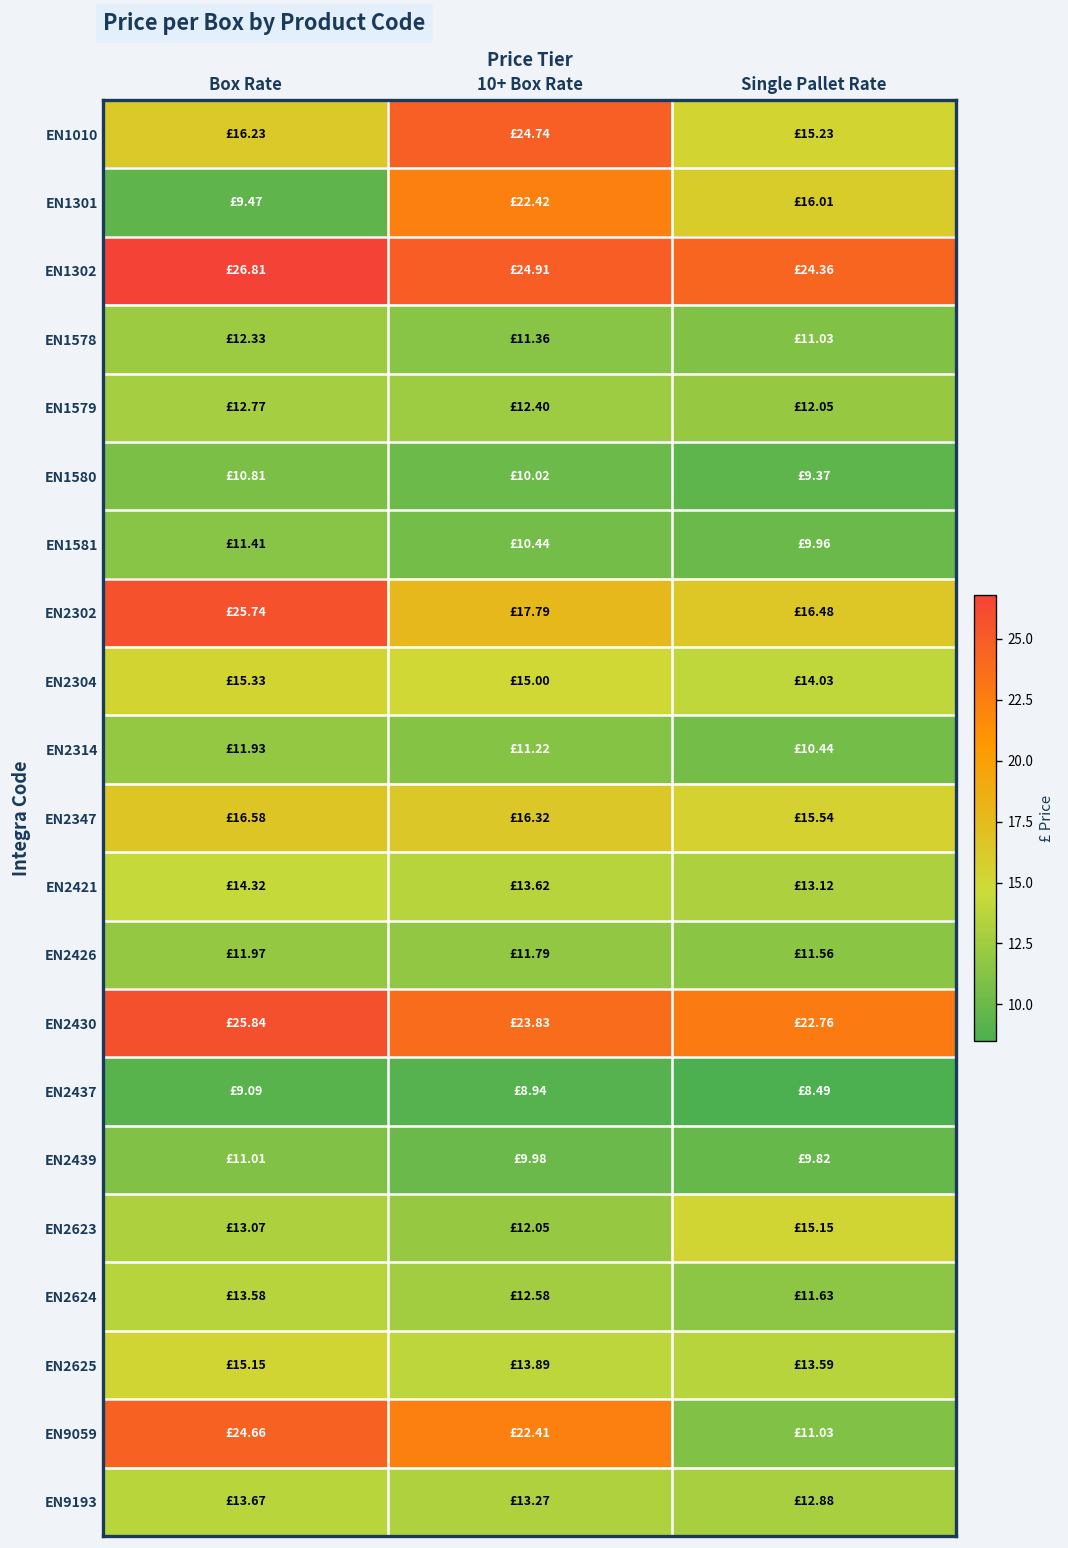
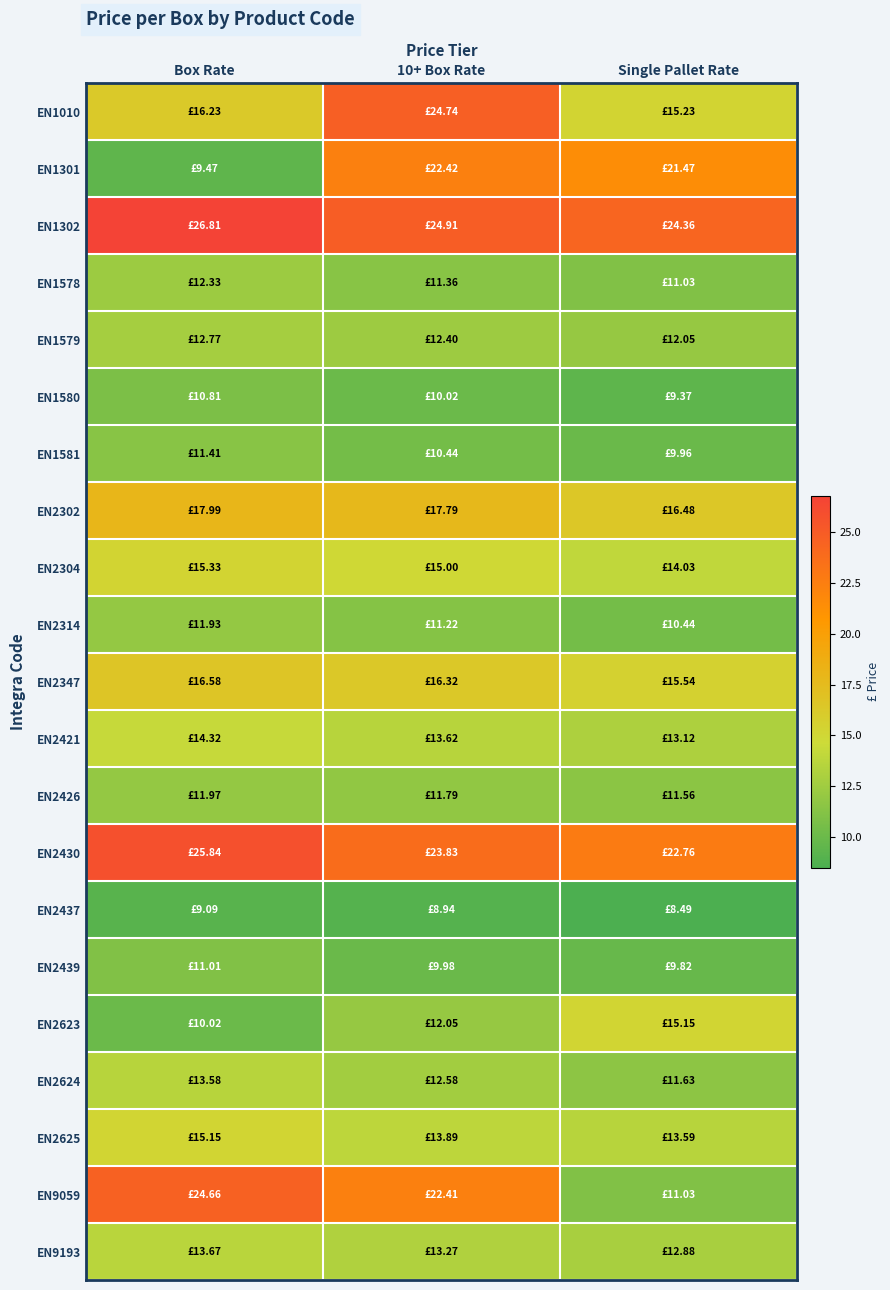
EN1301, Single Pallet Rate: £16.01 -> £21.47
EN2302, Box Rate: £25.74 -> £17.99
EN2623, Box Rate: £13.07 -> £10.02
